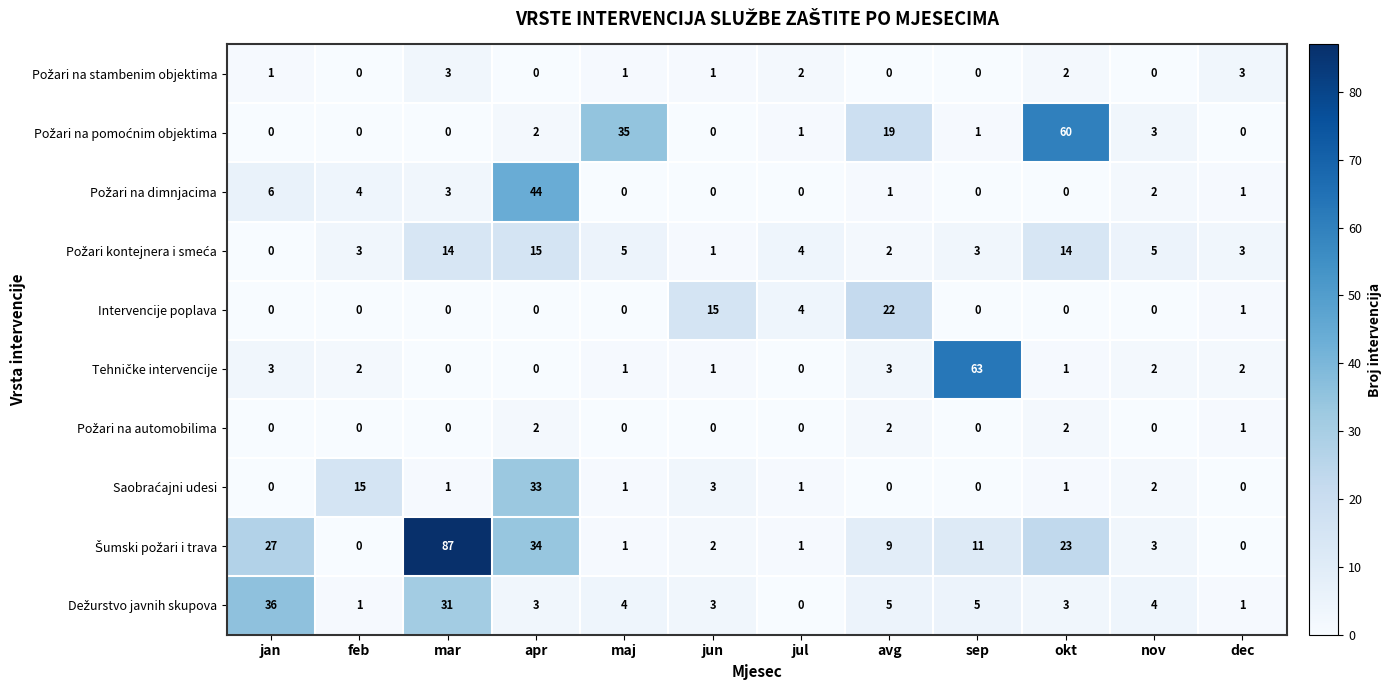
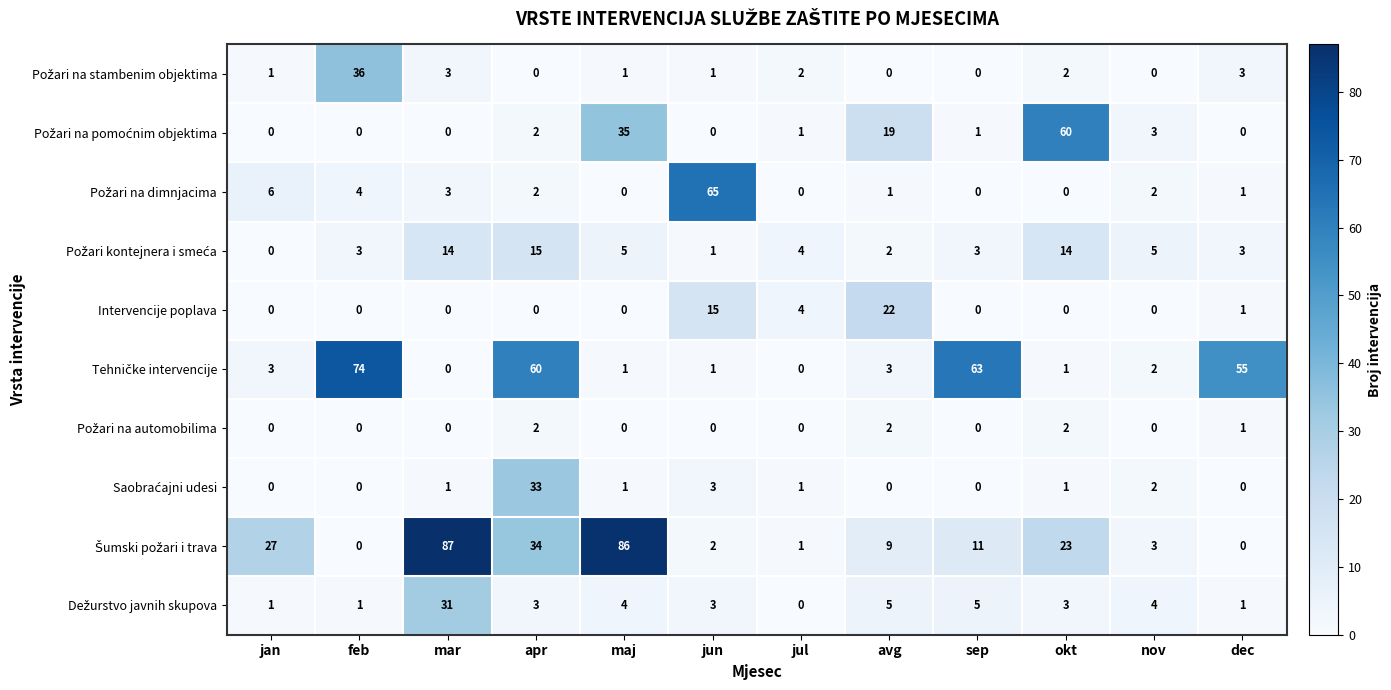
Požari na stambenim objektima, feb: 0 -> 36
Požari na dimnjacima, apr: 44 -> 2
Požari na dimnjacima, jun: 0 -> 65
Tehničke intervencije, feb: 2 -> 74
Tehničke intervencije, apr: 0 -> 60
Tehničke intervencije, dec: 2 -> 55
Saobraćajni udesi, feb: 15 -> 0
Šumski požari i trava, maj: 1 -> 86
Dežurstvo javnih skupova, jan: 36 -> 1
